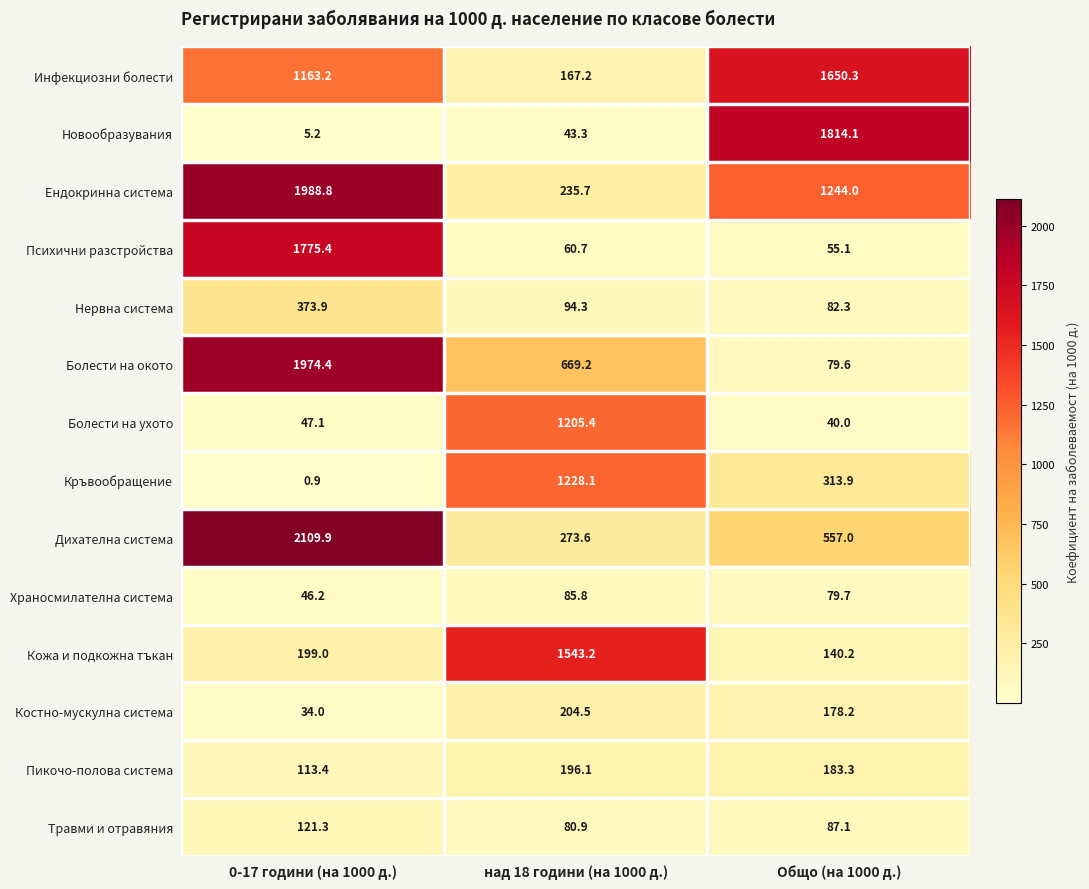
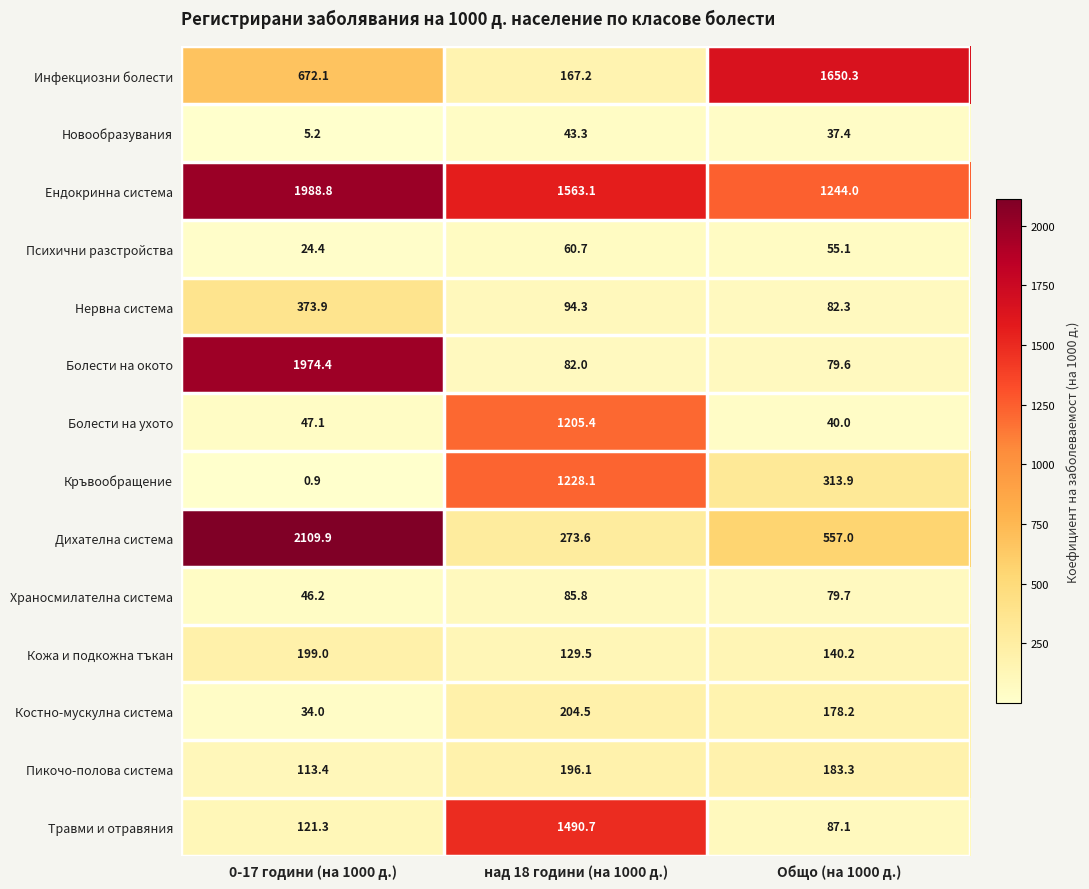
Инфекциозни болести, 0-17 години (на 1000 д.): 1163.2 -> 672.1
Новообразувания, Общо (на 1000 д.): 1814.1 -> 37.4
Ендокринна система, над 18 години (на 1000 д.): 235.7 -> 1563.1
Психични разстройства, 0-17 години (на 1000 д.): 1775.4 -> 24.4
Болести на окото, над 18 години (на 1000 д.): 669.2 -> 82.0
Кожа и подкожна тъкан, над 18 години (на 1000 д.): 1543.2 -> 129.5
Травми и отравяния, над 18 години (на 1000 д.): 80.9 -> 1490.7
